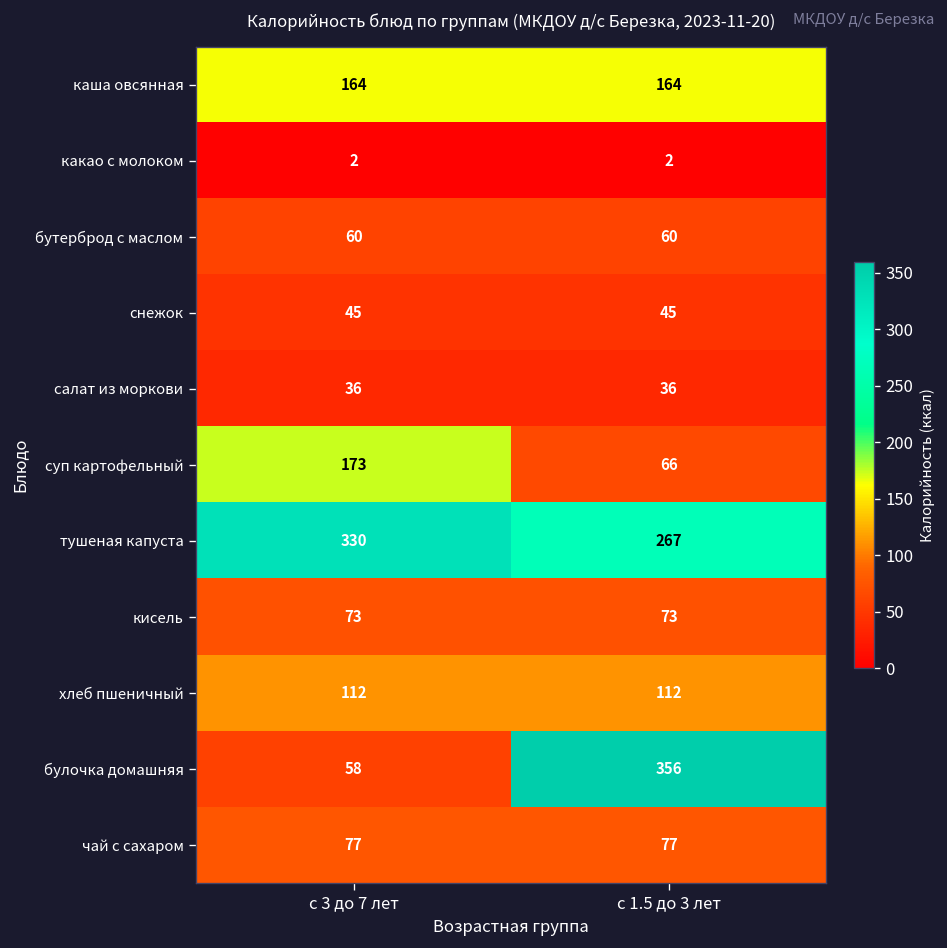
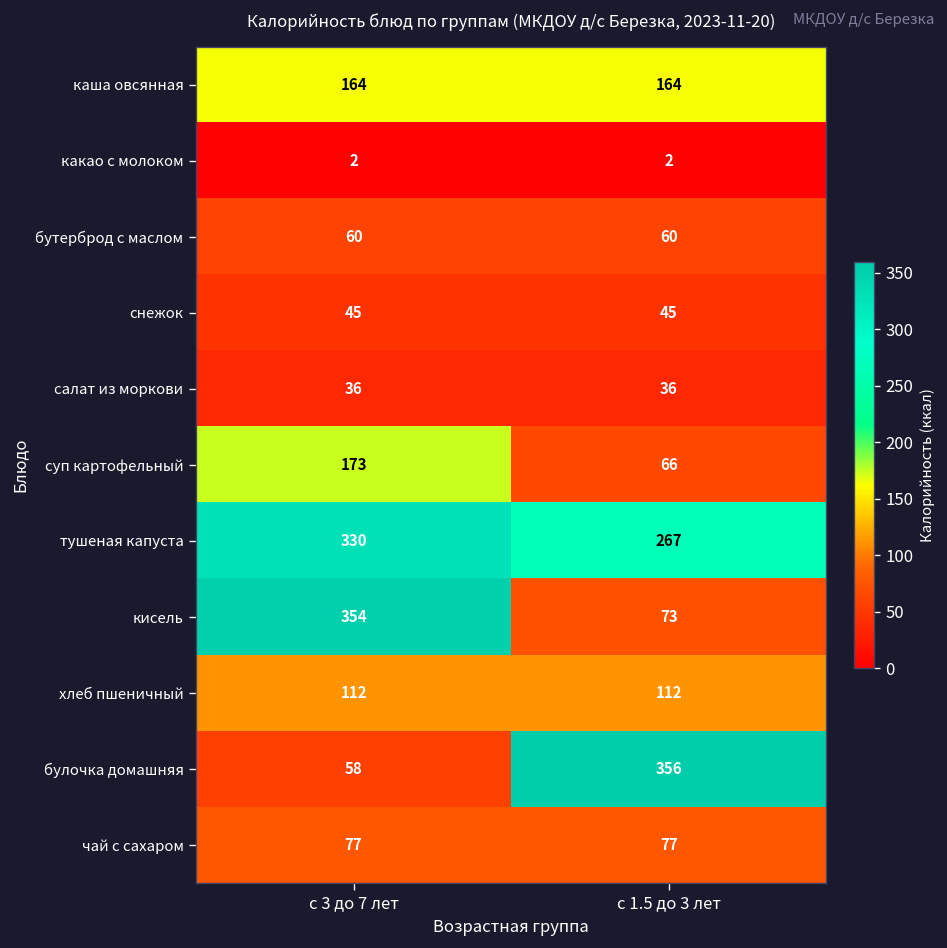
кисель, с 3 до 7 лет: 73 -> 354
